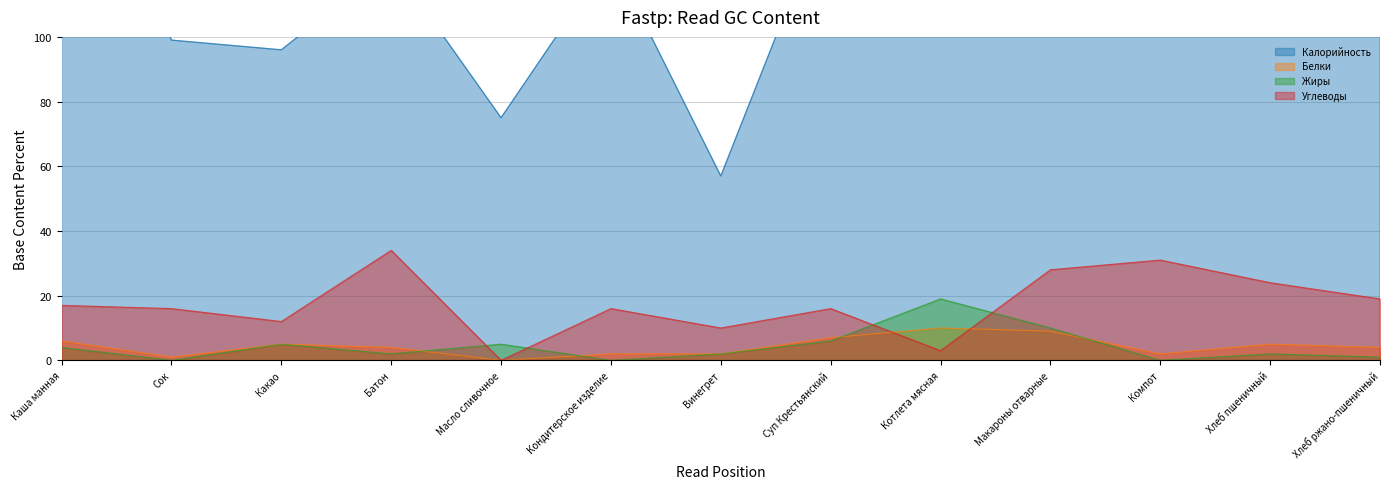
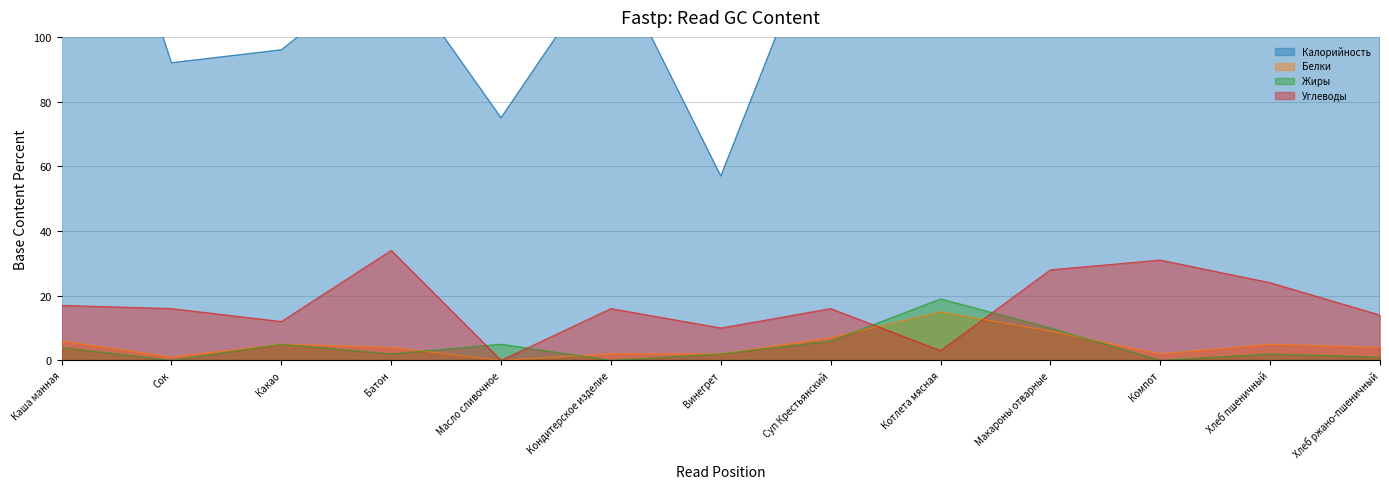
Калорийность, Сок: 99 -> 92
Белки, Котлета мясная: 10 -> 15
Углеводы, Хлеб ржано-пшеничный: 19 -> 14
